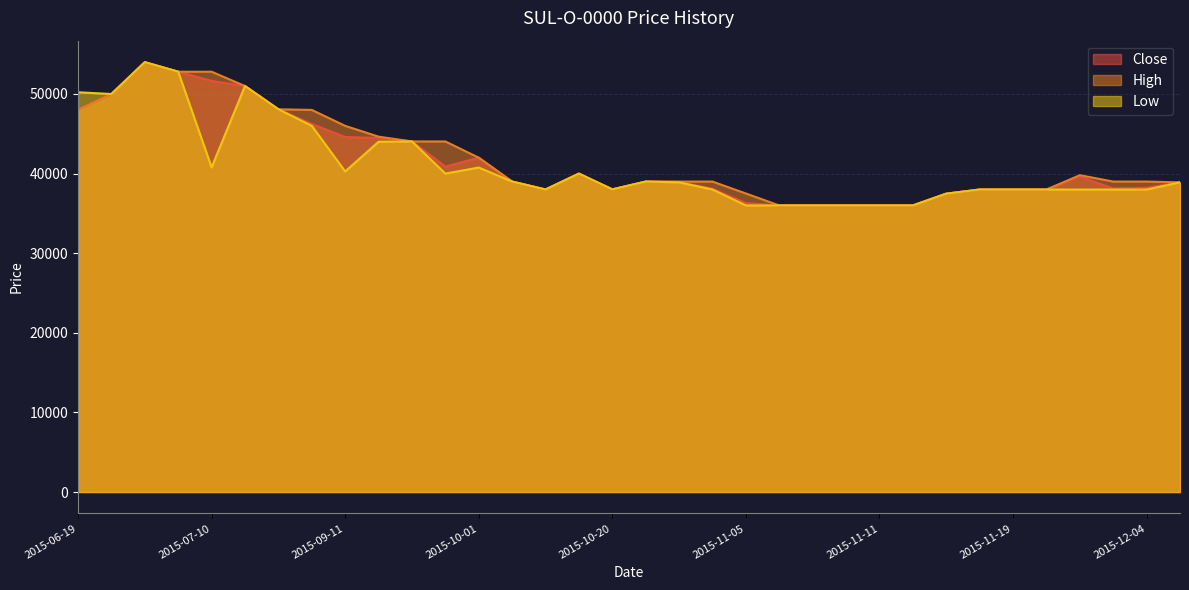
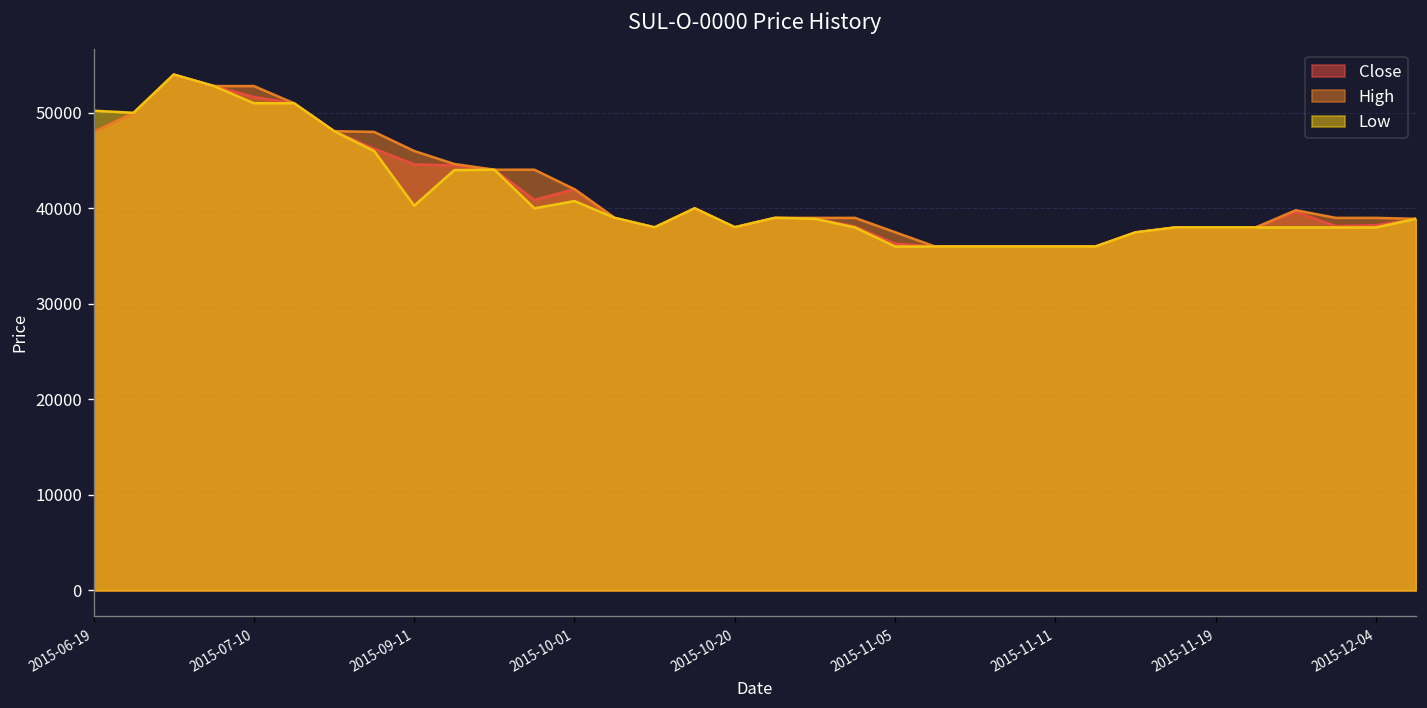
Low, 2015-07-10: 41000 -> 51000
